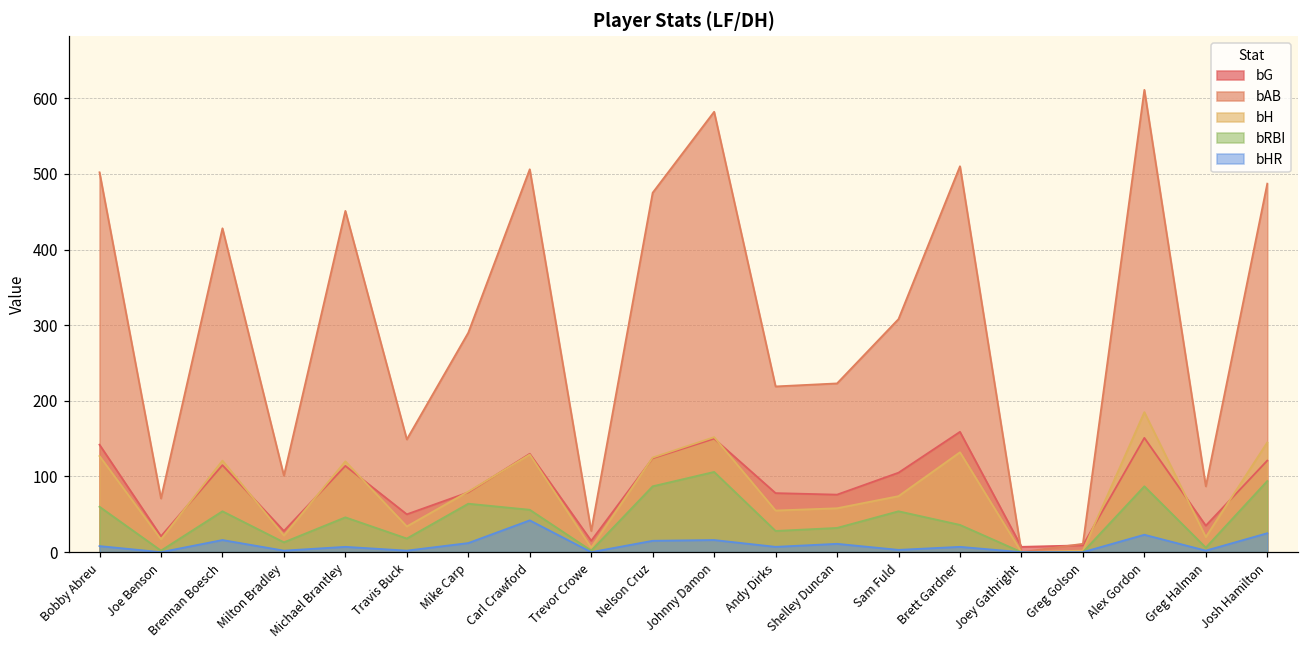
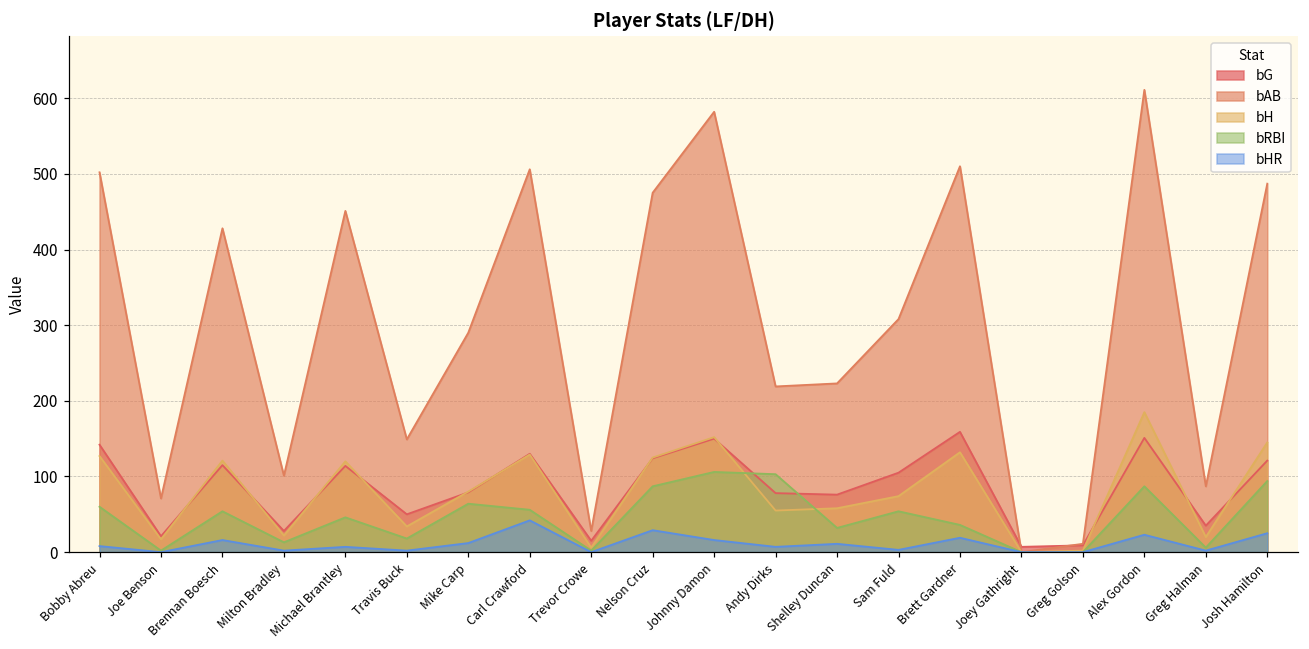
bHR, Nelson Cruz: 20 -> 30
bRBI, Andy Dirks: 30 -> 100
bHR, Brett Gardner: 10 -> 20
